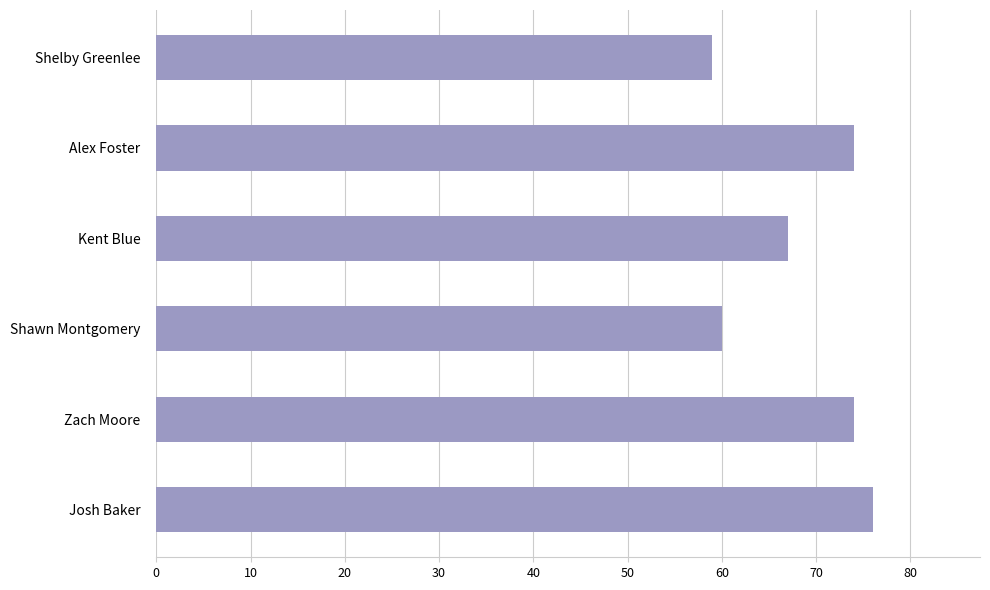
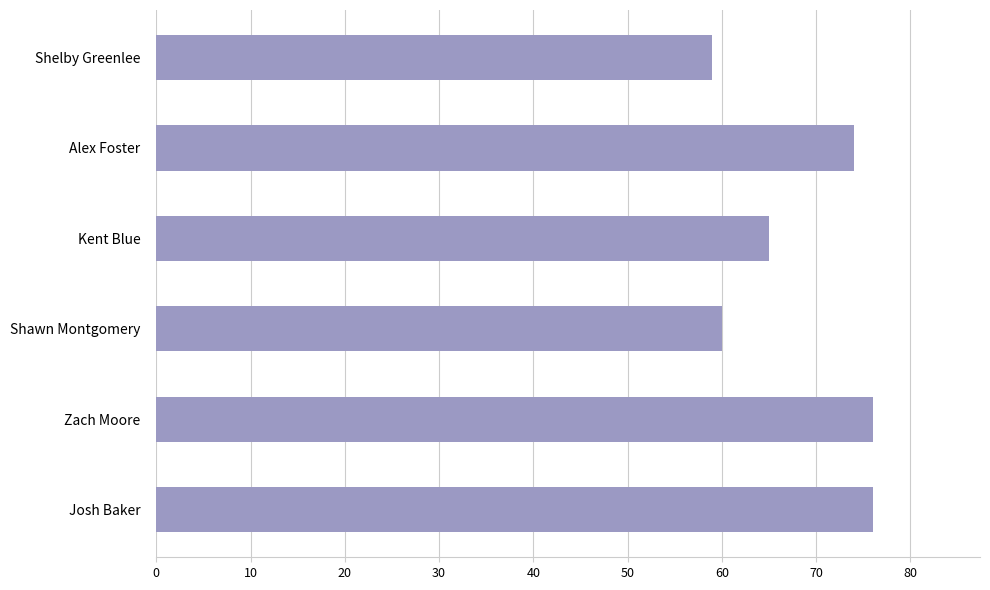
Kent Blue: 67 -> 65
Zach Moore: 74 -> 76
